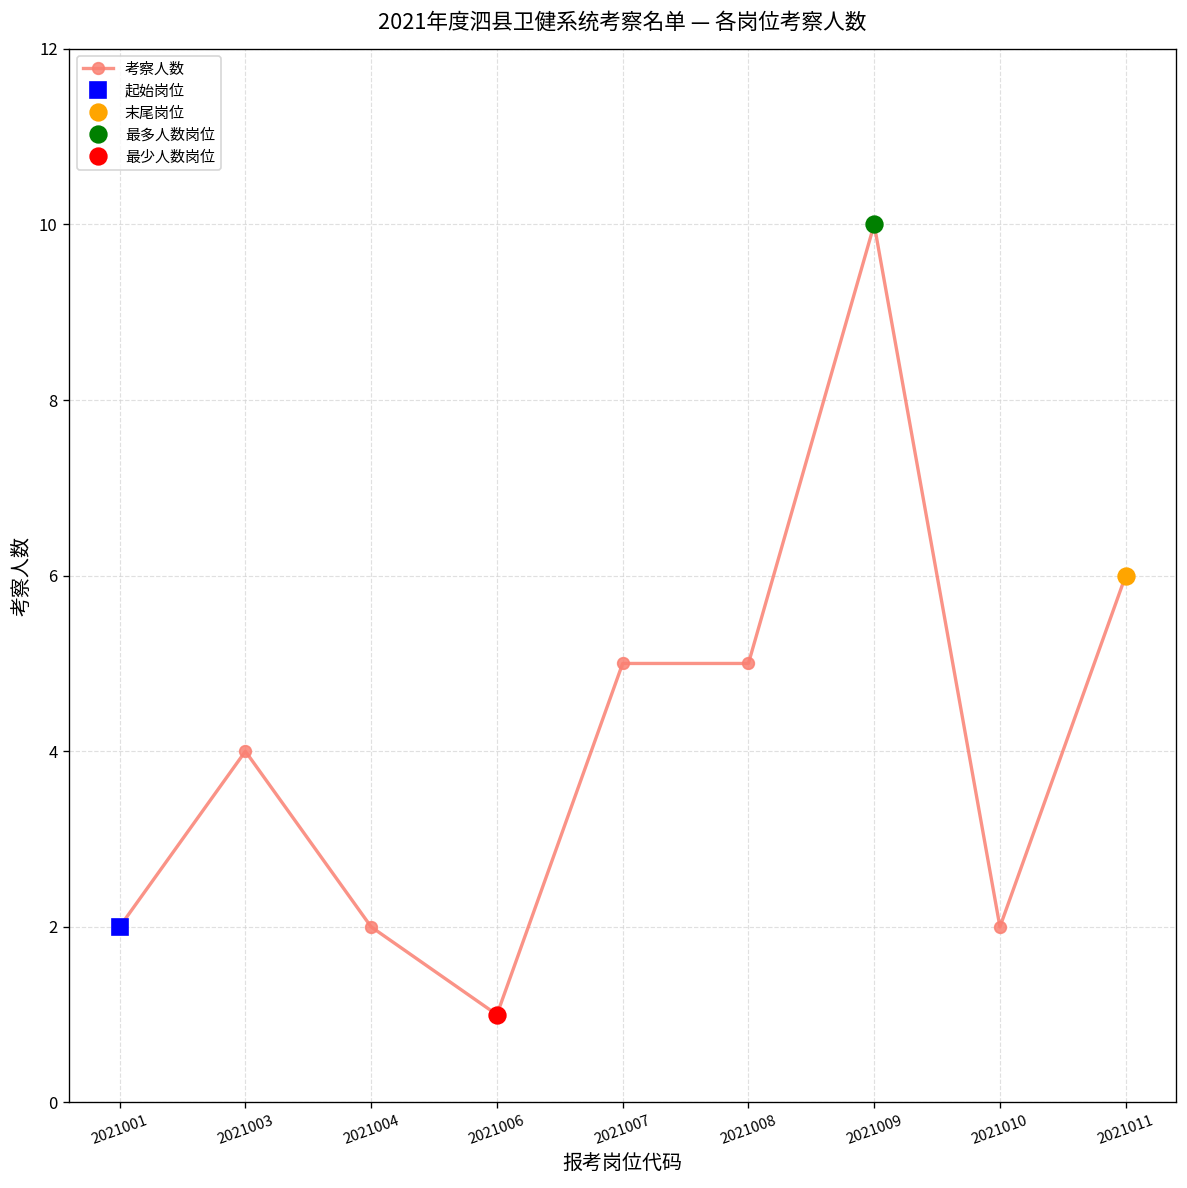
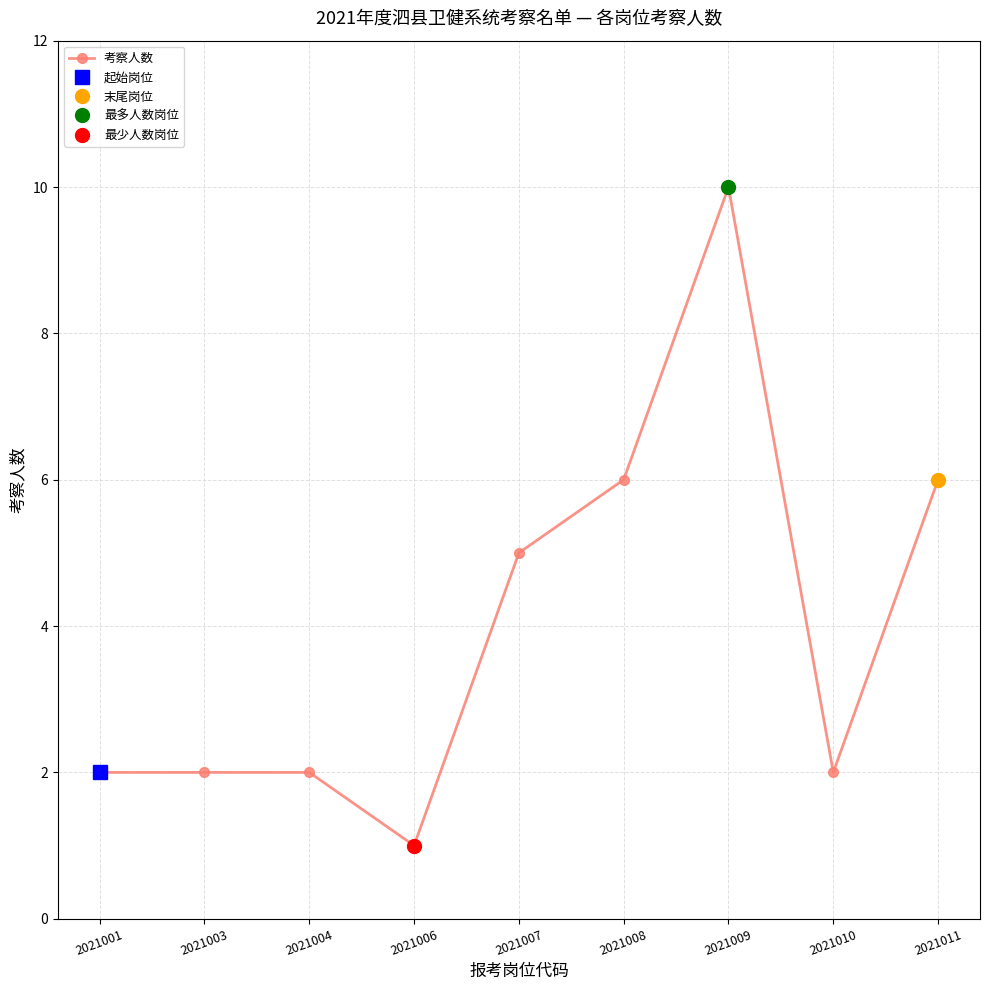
考察人数, 2021003: 4 -> 2
考察人数, 2021008: 5 -> 6
